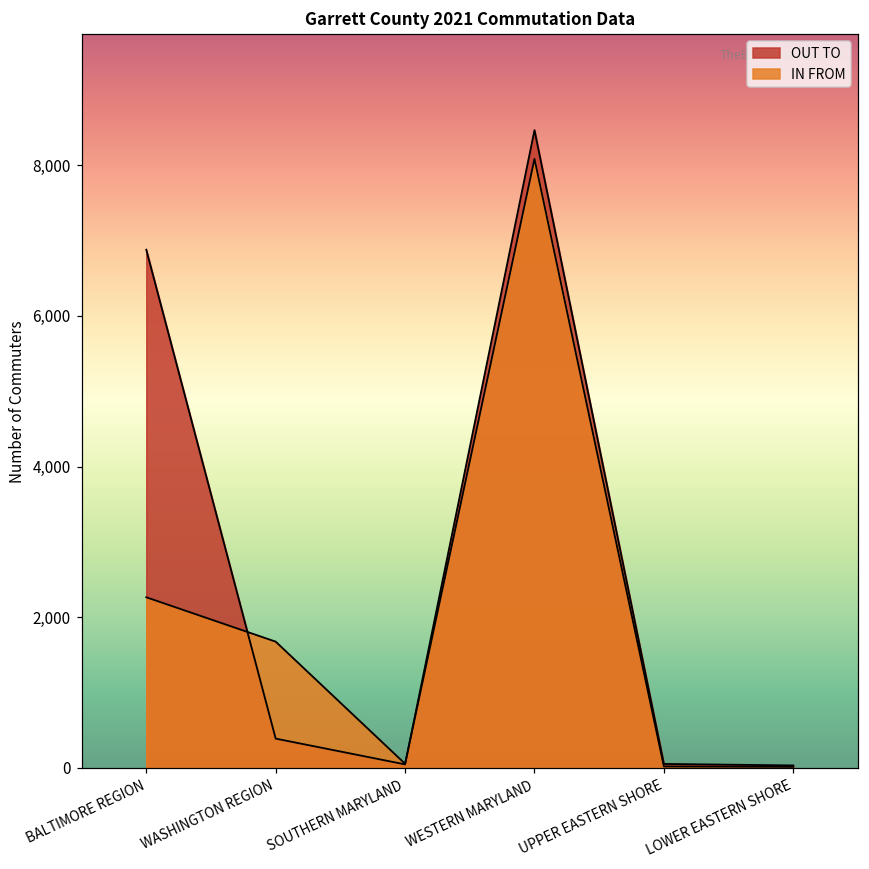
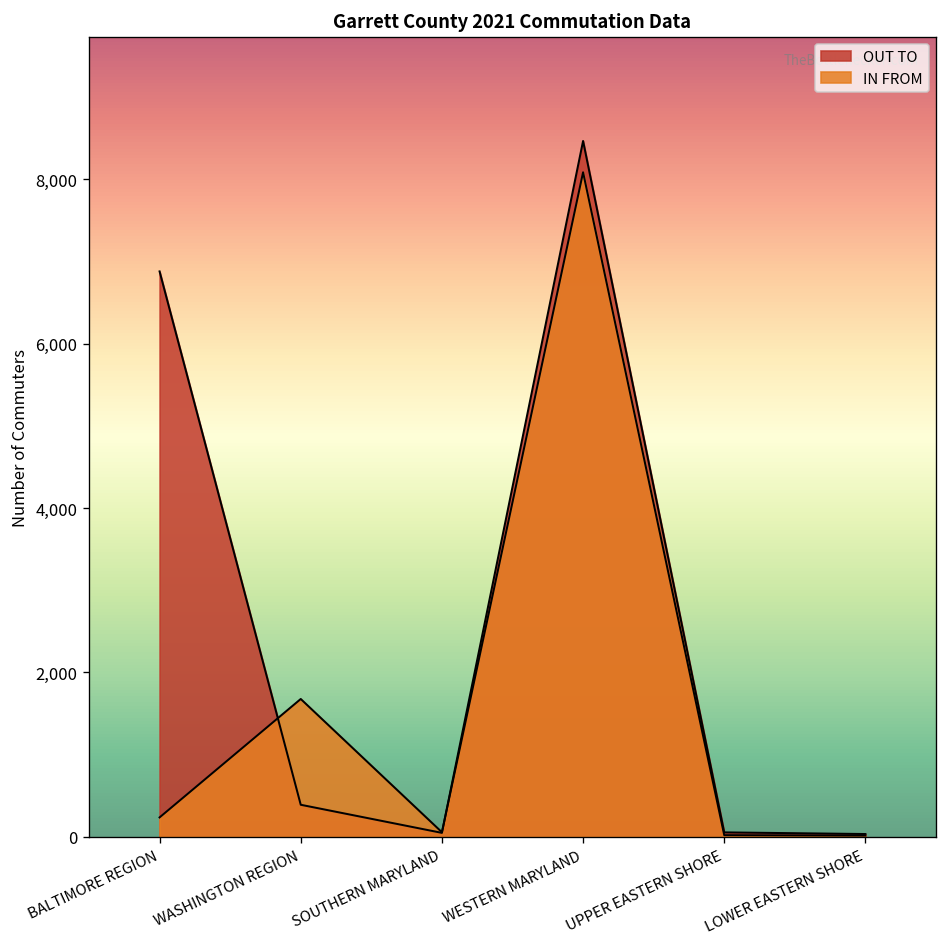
IN FROM, BALTIMORE REGION: 2,300 -> 200
